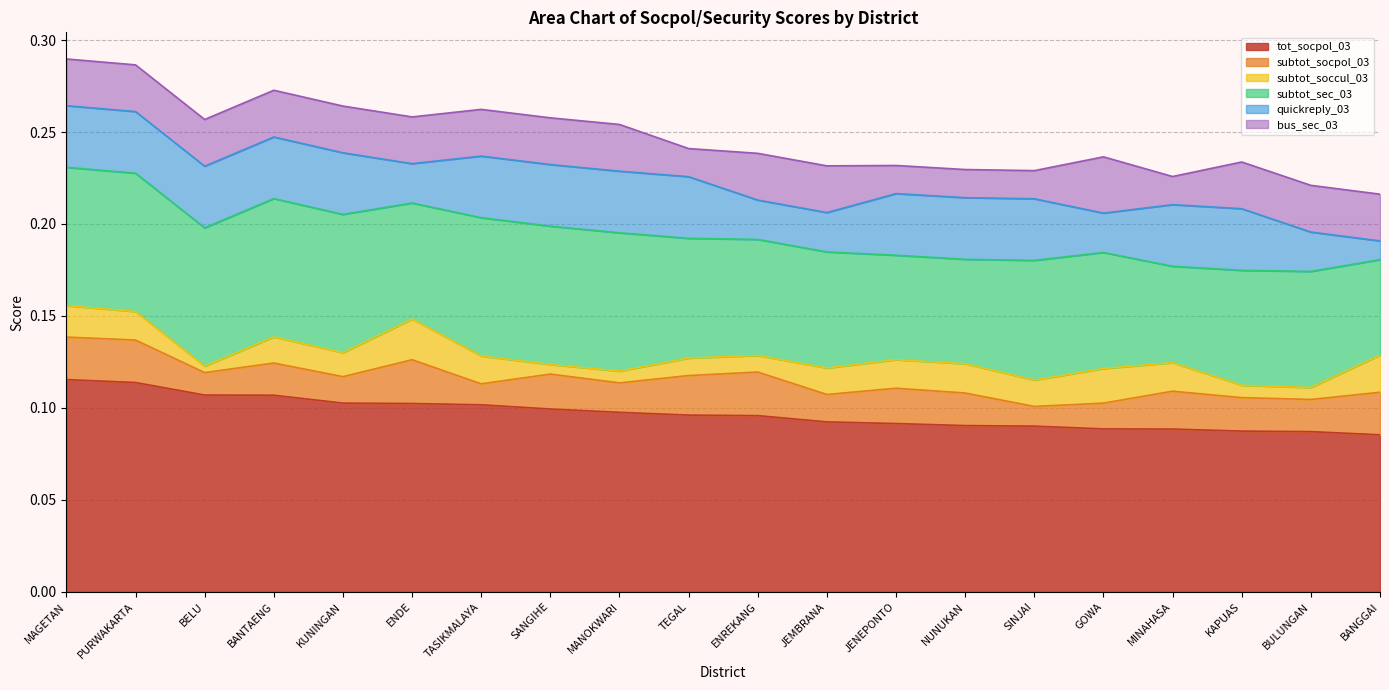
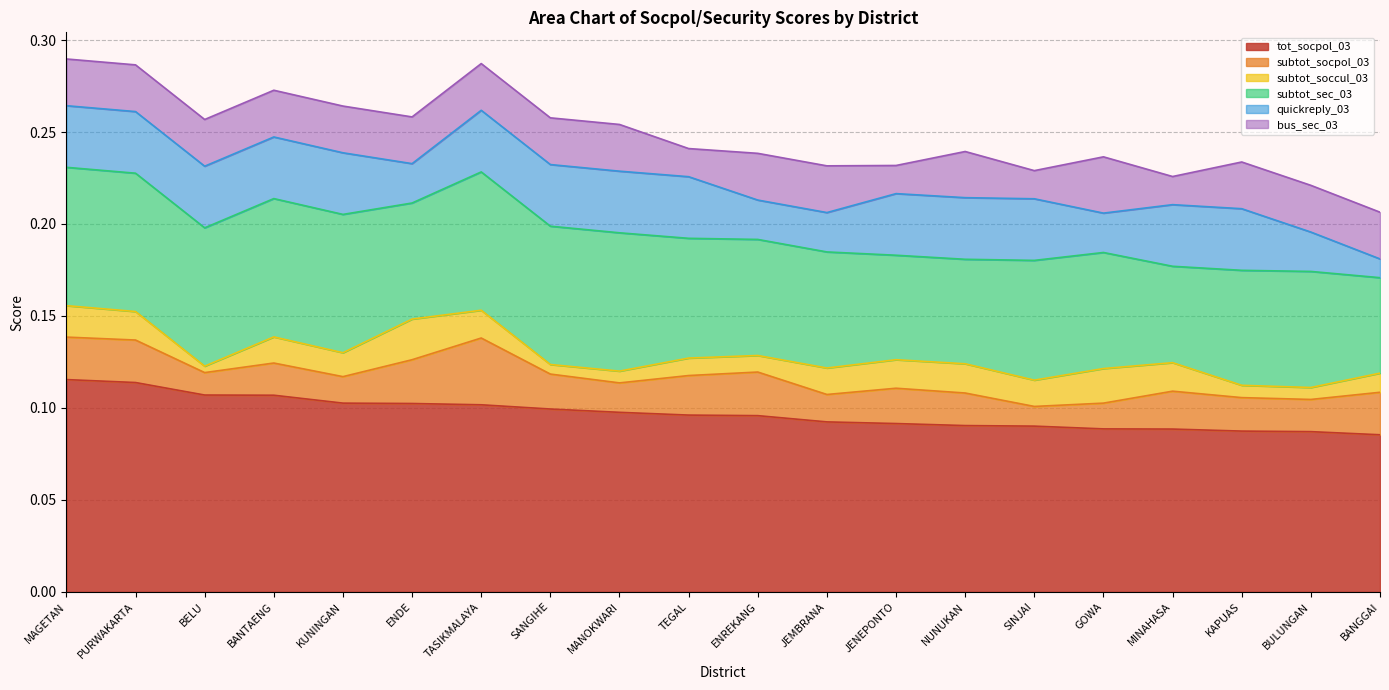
subtot_socpol_03, TASIKMALAYA: 0.011 -> 0.036
bus_sec_03, NUNUKAN: 0.015 -> 0.025
subtot_soccul_03, BANGGAI: 0.020 -> 0.010
